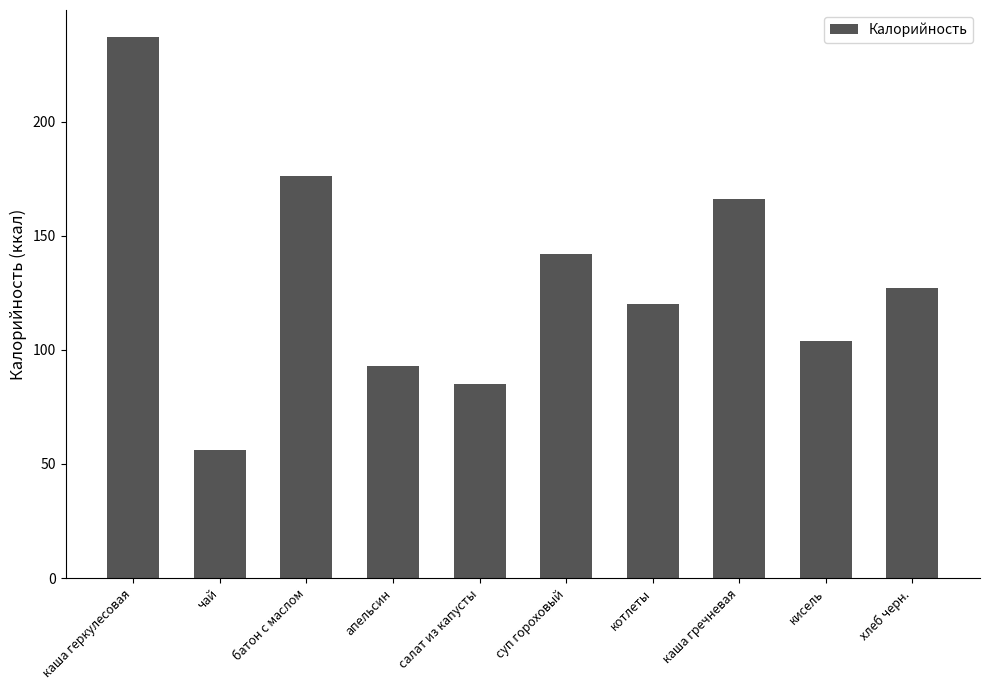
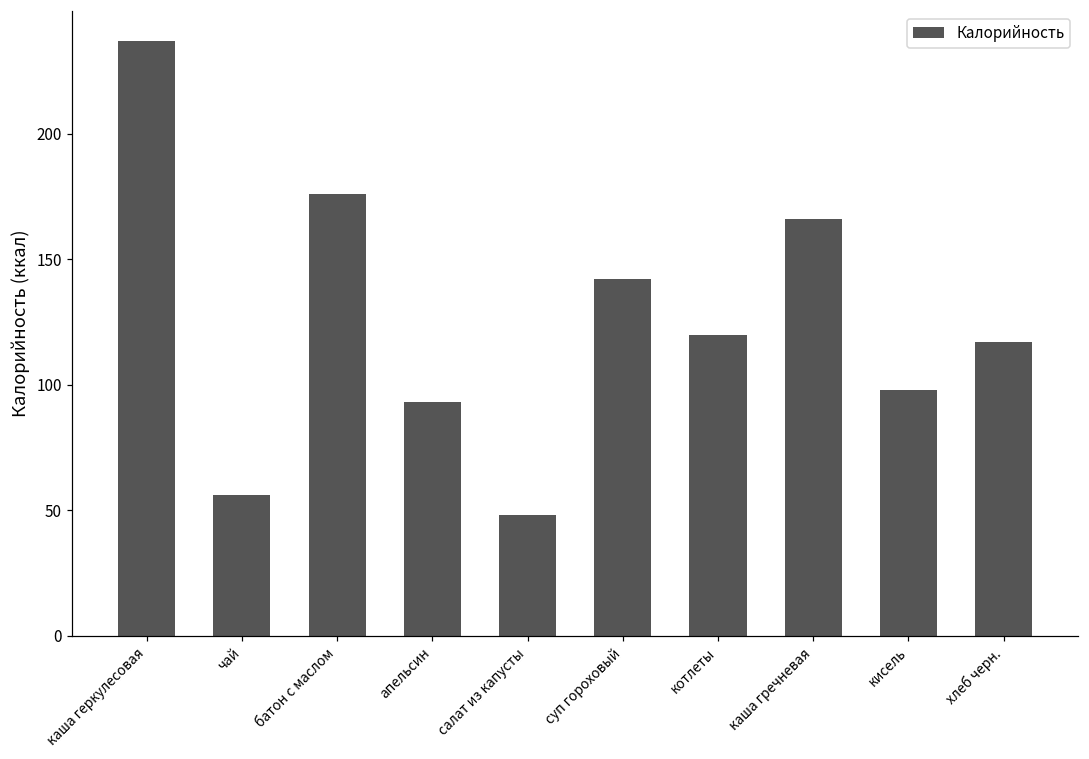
салат из капусты: 85 -> 48
кисель: 104 -> 98
хлеб черн.: 127 -> 117
